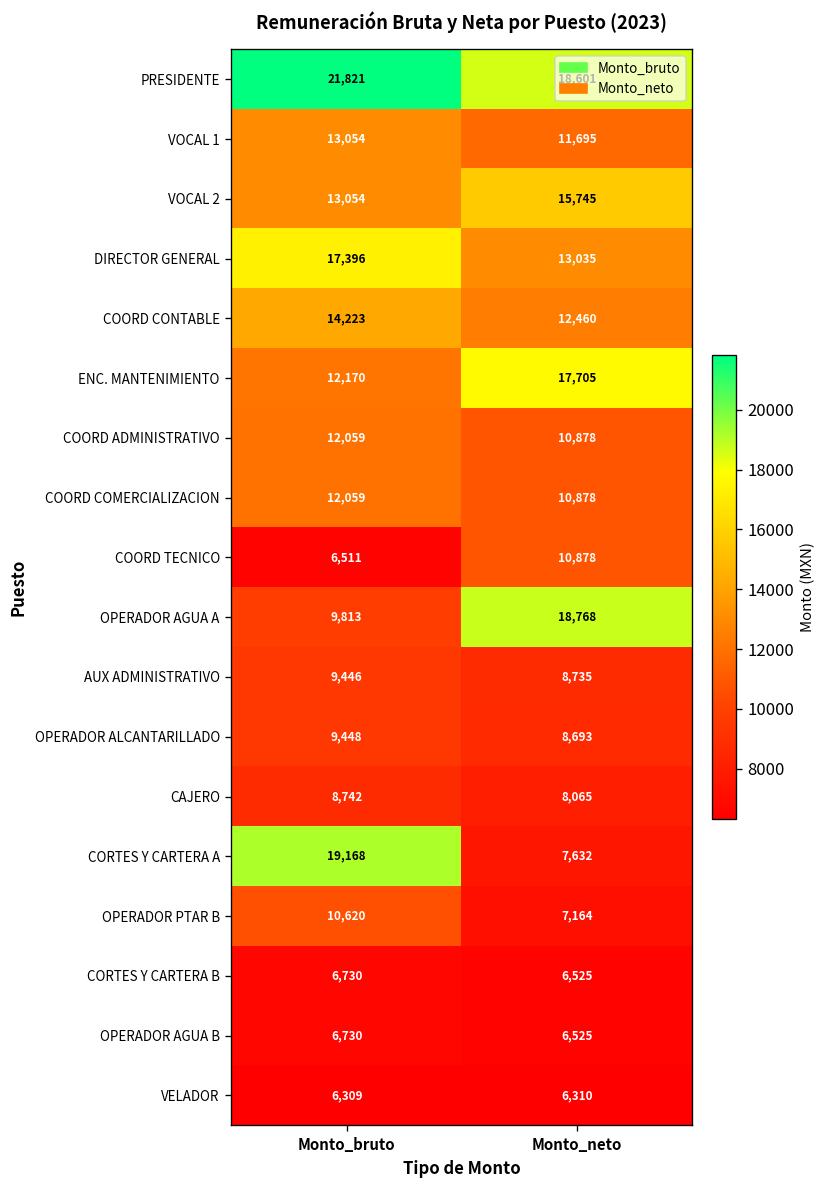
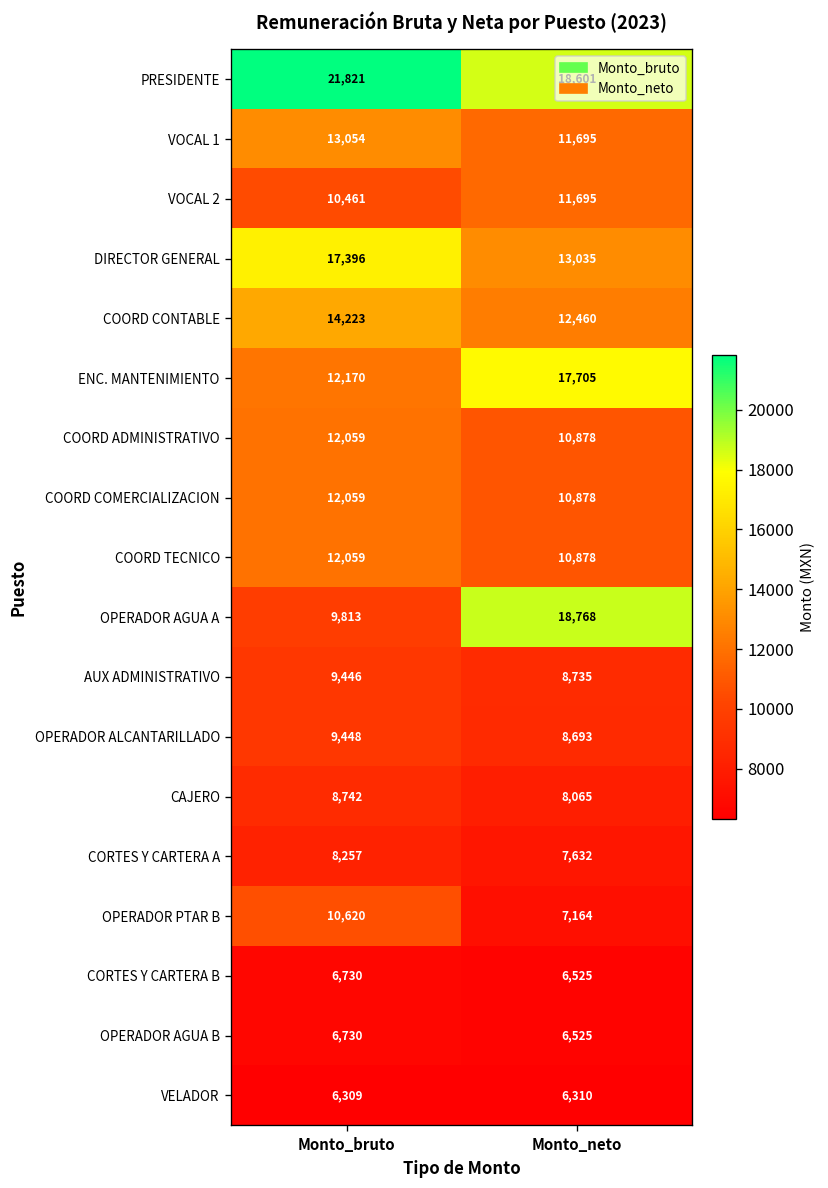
VOCAL 2, Monto_bruto: 13,054 -> 10,461
VOCAL 2, Monto_neto: 15,745 -> 11,695
COORD TECNICO, Monto_bruto: 6,511 -> 12,059
CORTES Y CARTERA A, Monto_bruto: 19,168 -> 8,257
